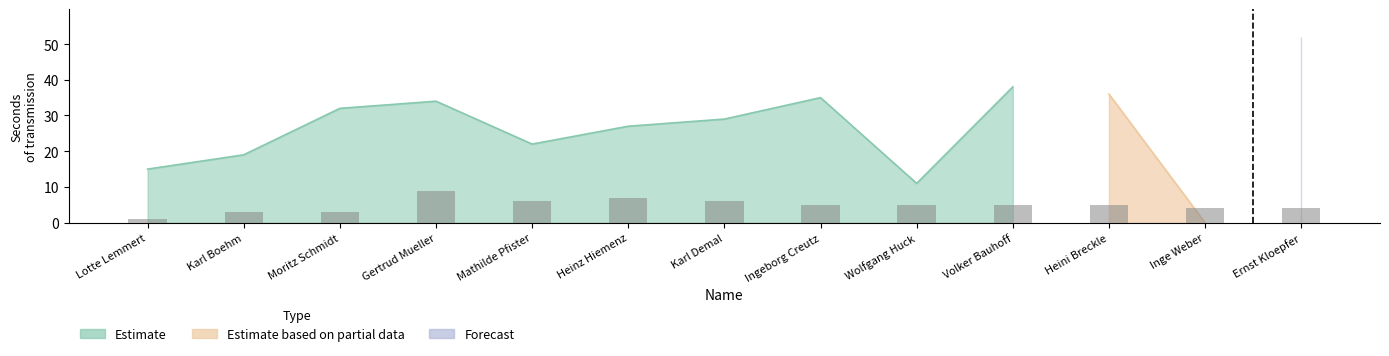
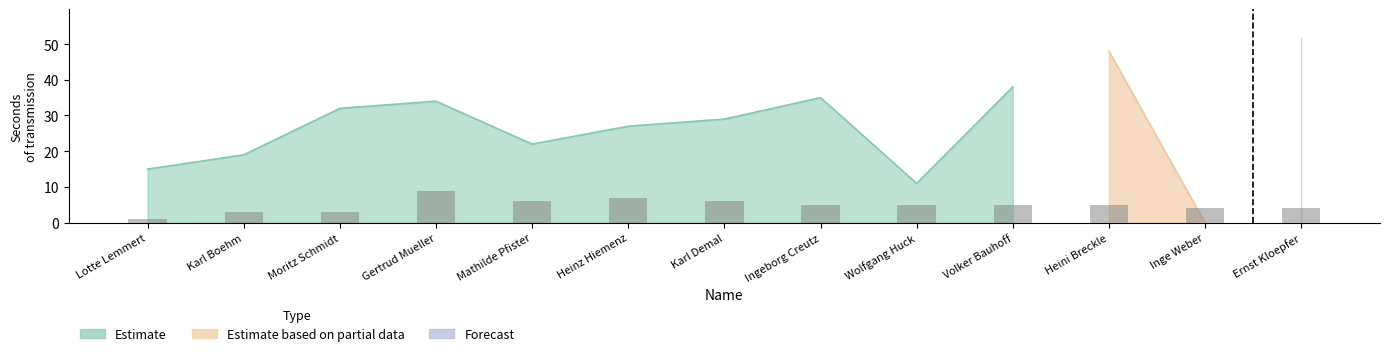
Estimate based on partial data, Heini Breckle: 36 -> 48
